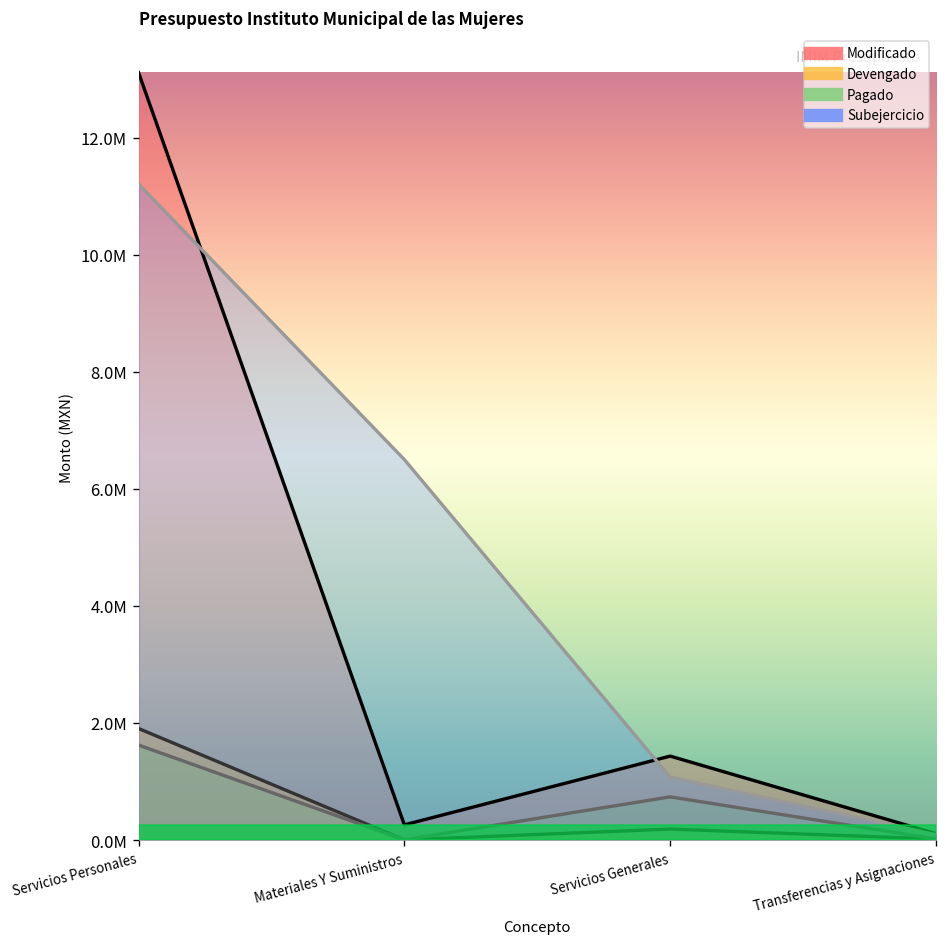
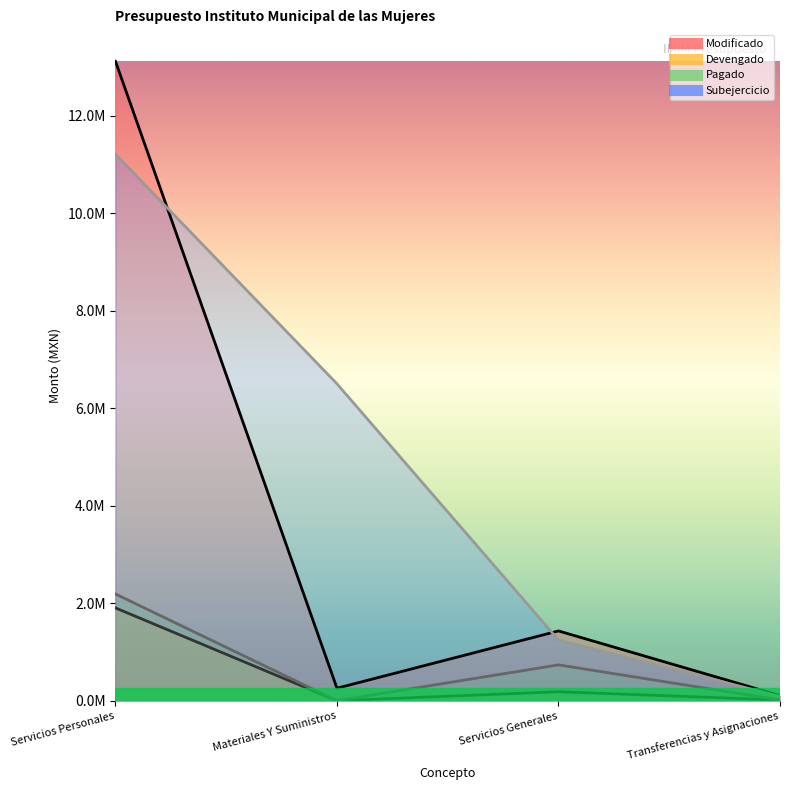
Pagado, Servicios Personales: 1600000 -> 2200000
Subejercicio, Servicios Generales: 1100000 -> 1200000
